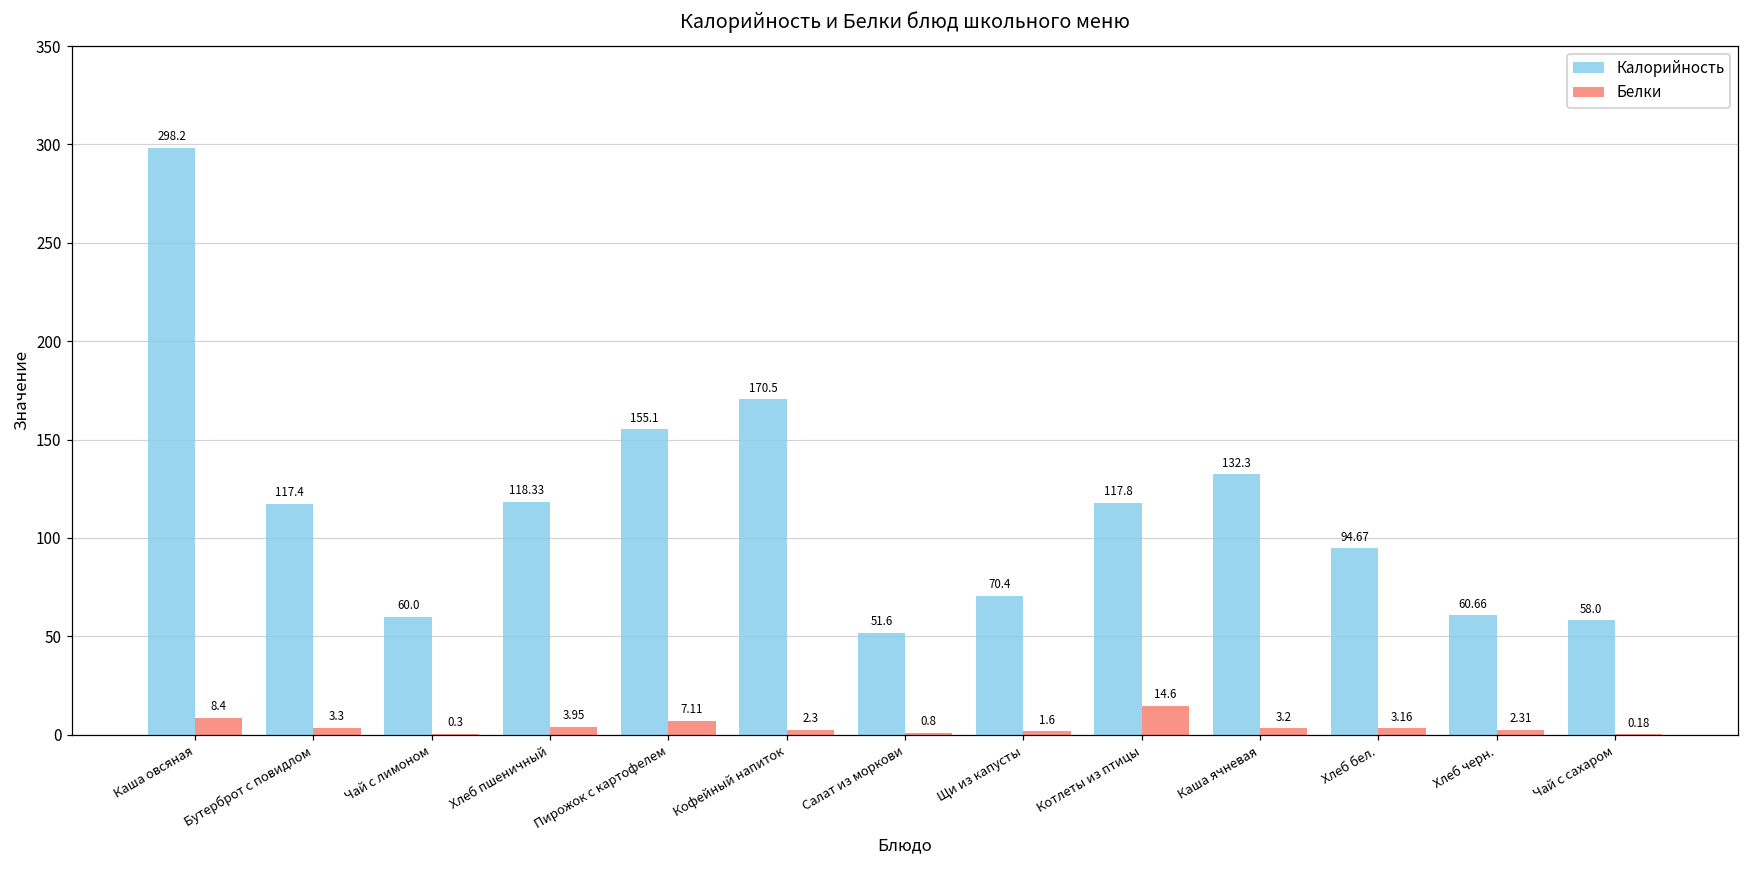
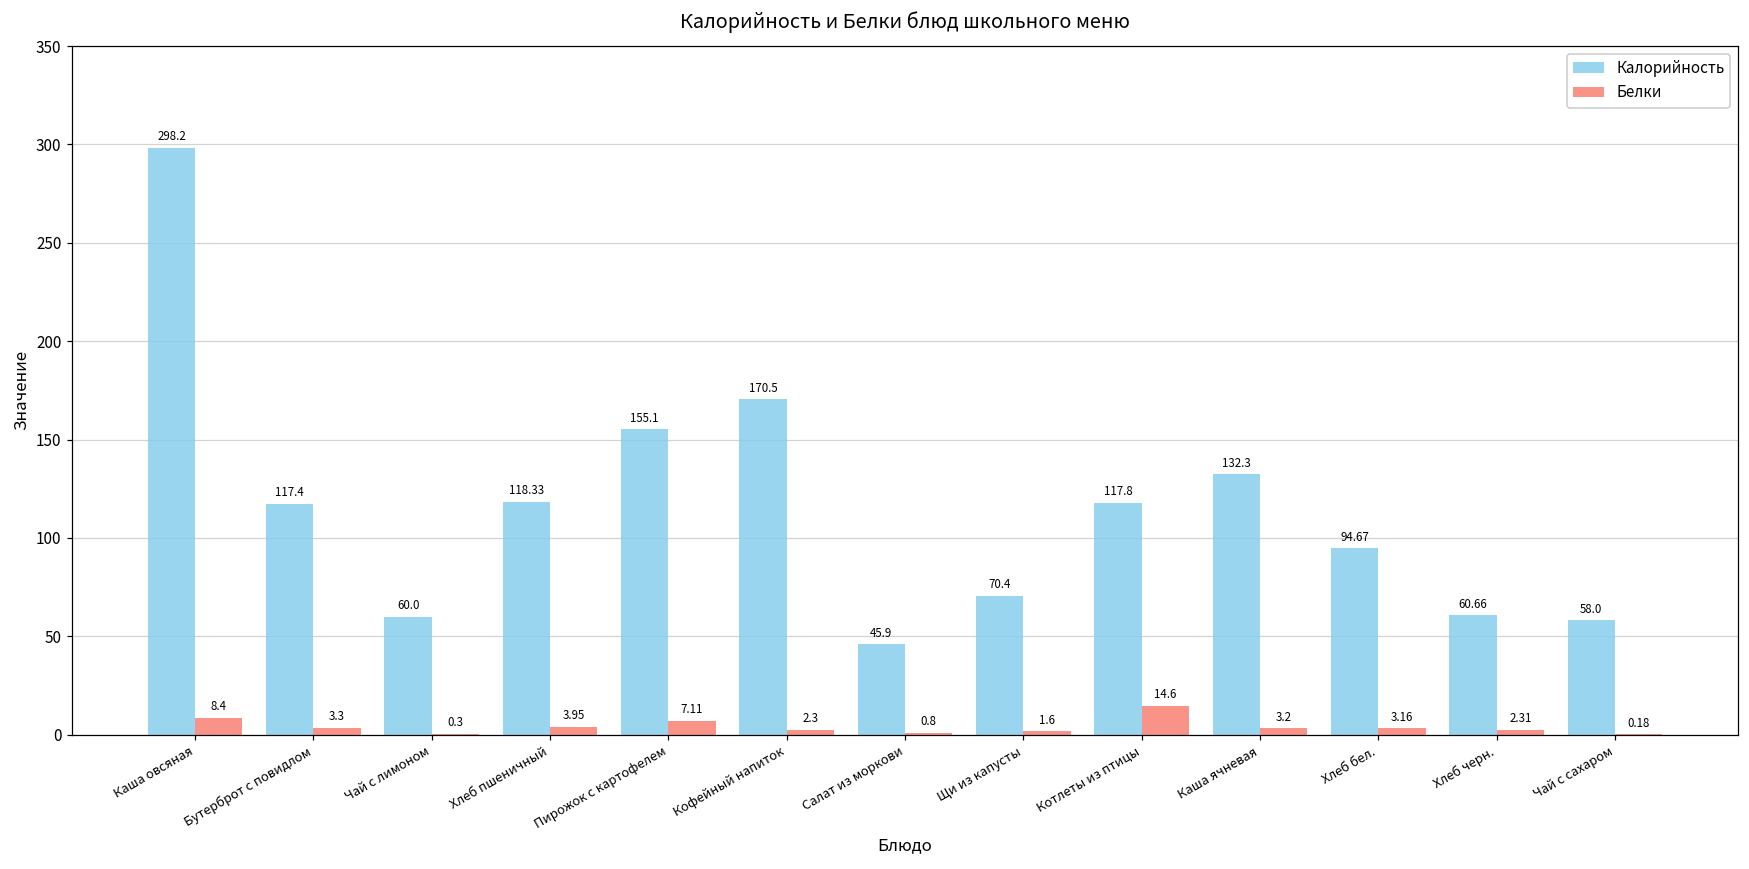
Калорийность, Салат из моркови: 51.6 -> 45.9
